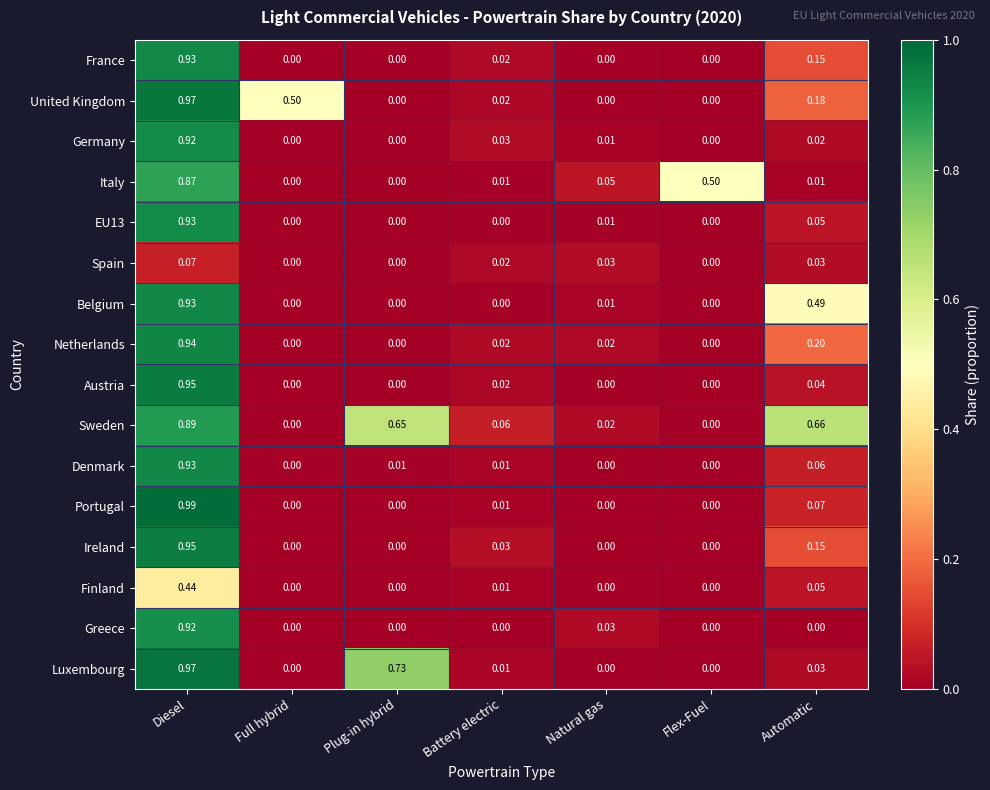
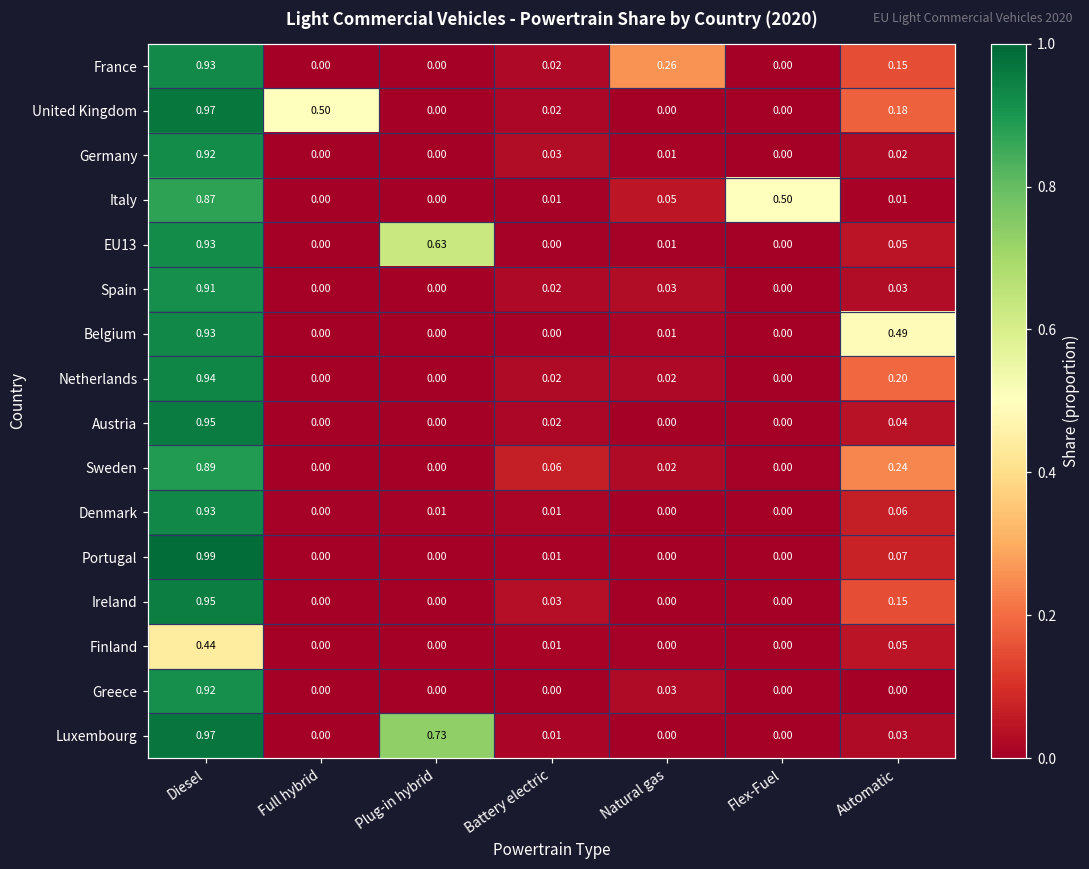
France, Natural gas: 0.00 -> 0.26
EU13, Plug-in hybrid: 0.00 -> 0.63
Spain, Diesel: 0.07 -> 0.91
Sweden, Plug-in hybrid: 0.65 -> 0.00
Sweden, Automatic: 0.66 -> 0.24
